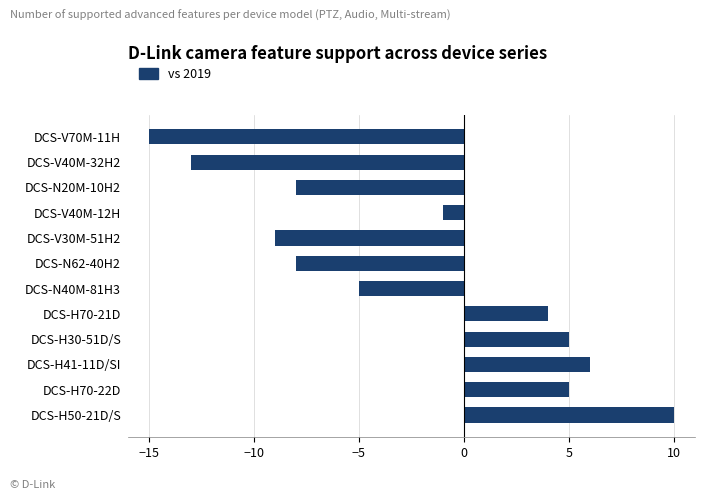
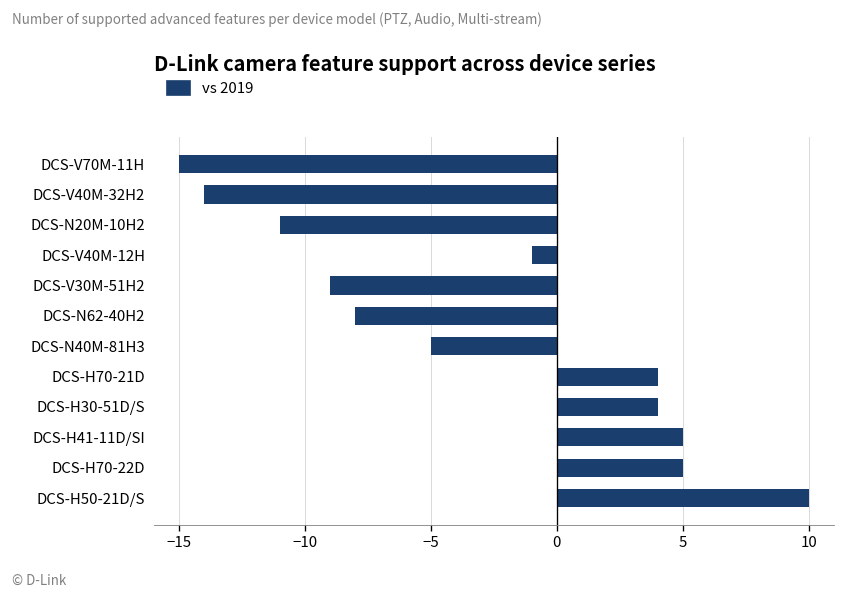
DCS-V40M-32H2: -13 -> -14
DCS-N20M-10H2: -8 -> -11
DCS-H30-51D/S: 5 -> 4
DCS-H41-11D/SI: 6 -> 5
